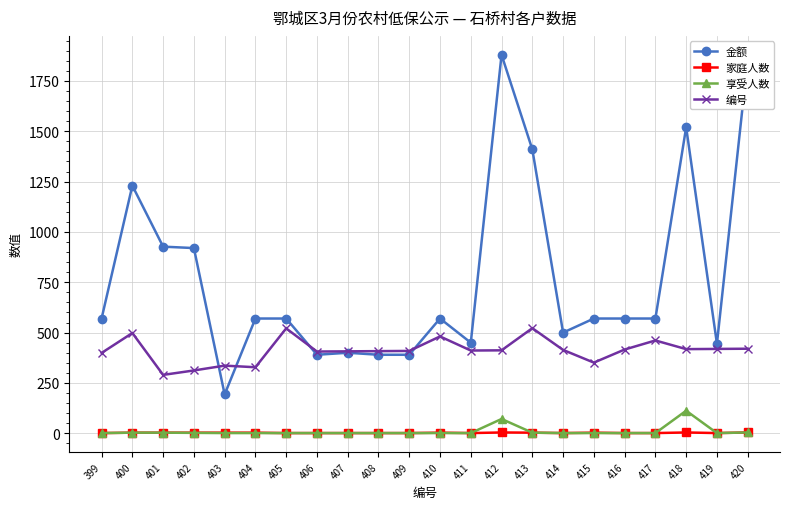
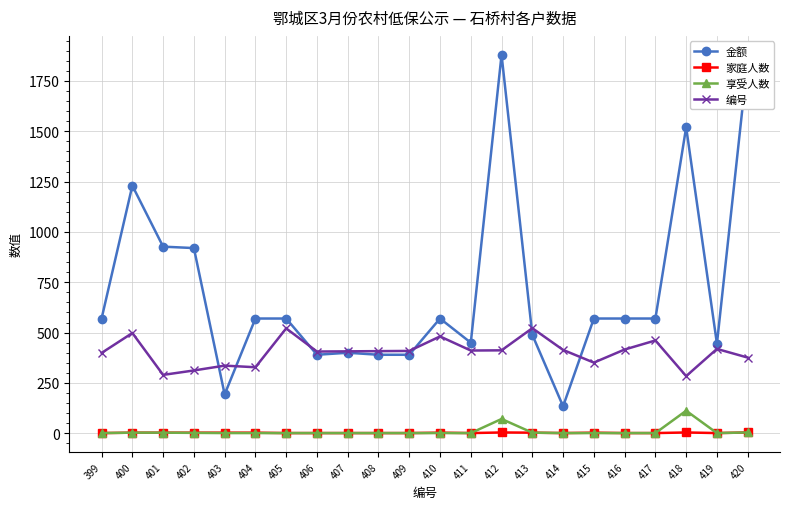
金额, 413: 1410 -> 490
金额, 414: 500 -> 130
编号, 418: 420 -> 280
编号, 420: 420 -> 380
